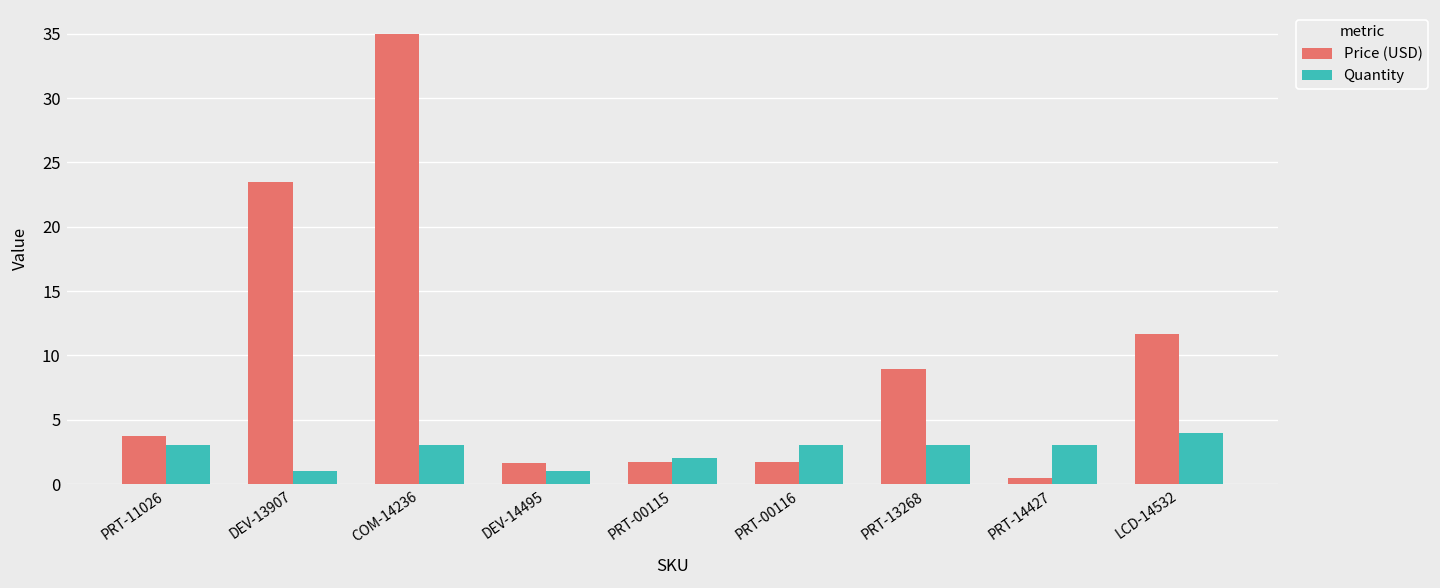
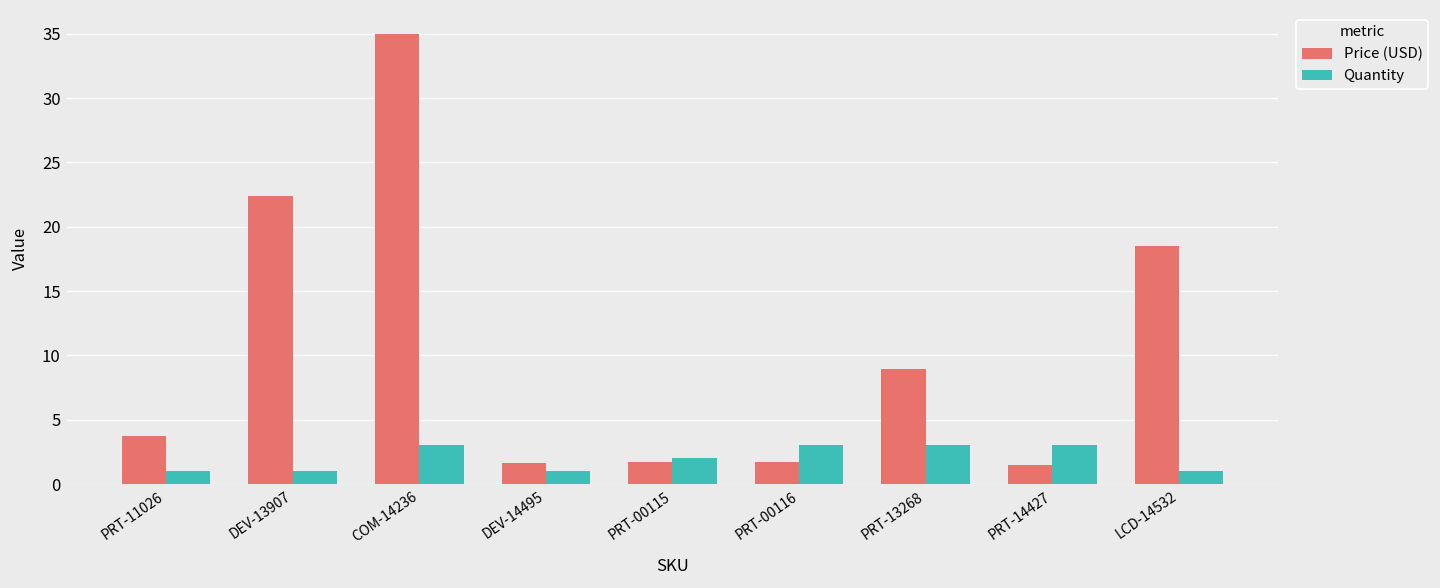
Quantity, PRT-11026: 3 -> 1
Price (USD), DEV-13907: 23.5 -> 22.4
Price (USD), PRT-14427: 0.5 -> 1.5
Price (USD), LCD-14532: 11.7 -> 18.5
Quantity, LCD-14532: 4 -> 1
